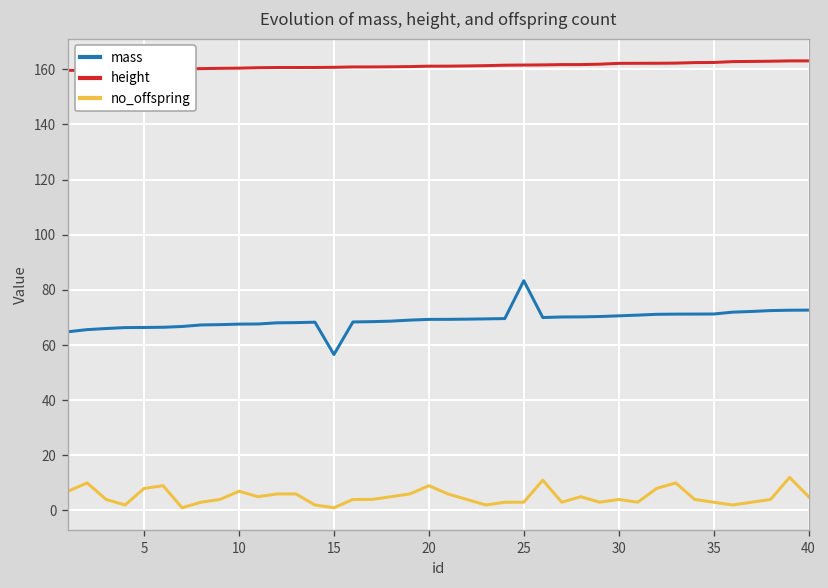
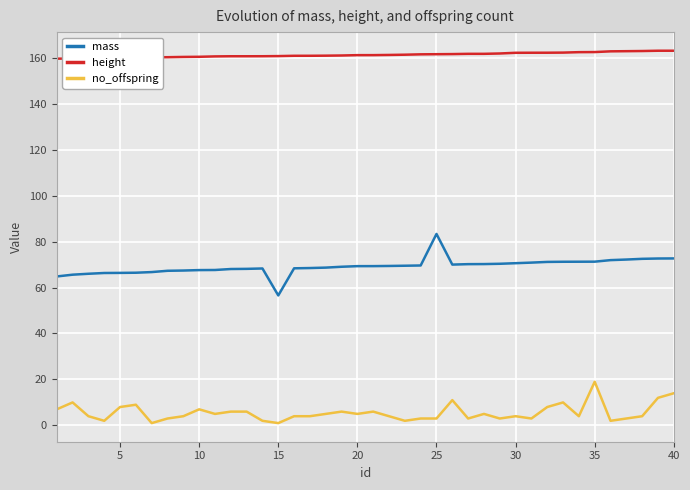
no_offspring, 20: 9 -> 5
no_offspring, 35: 3 -> 19
no_offspring, 40: 5 -> 14
